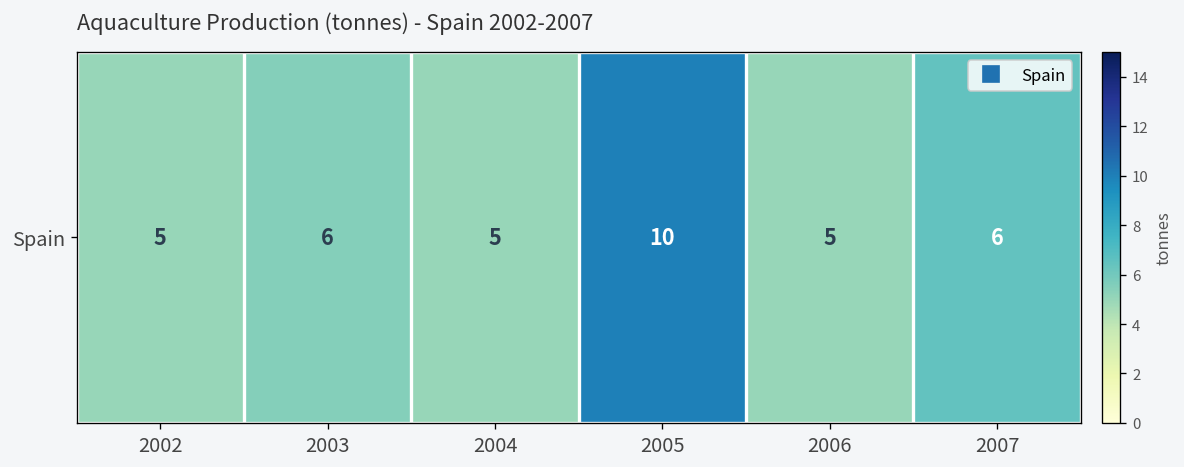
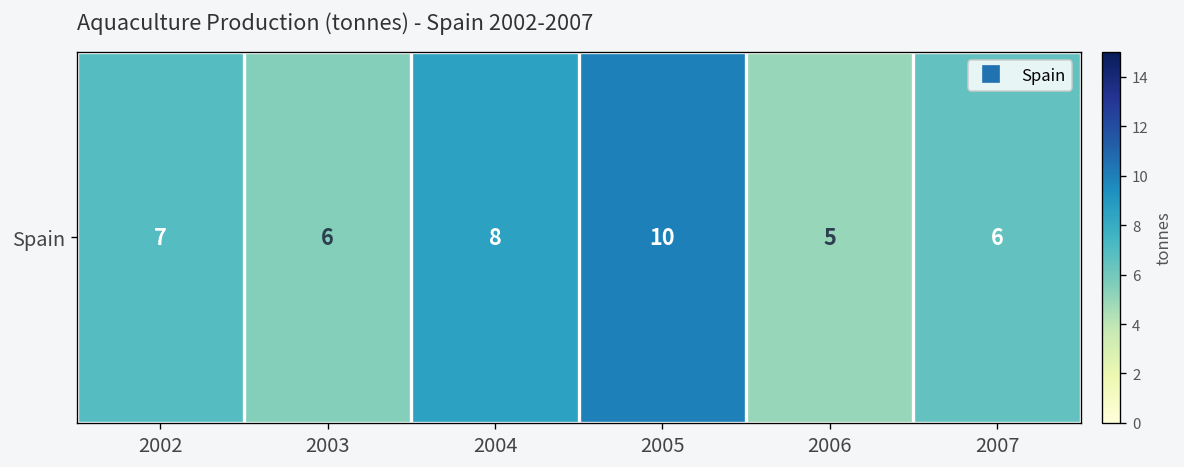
Spain, 2002: 5 -> 7
Spain, 2004: 5 -> 8
